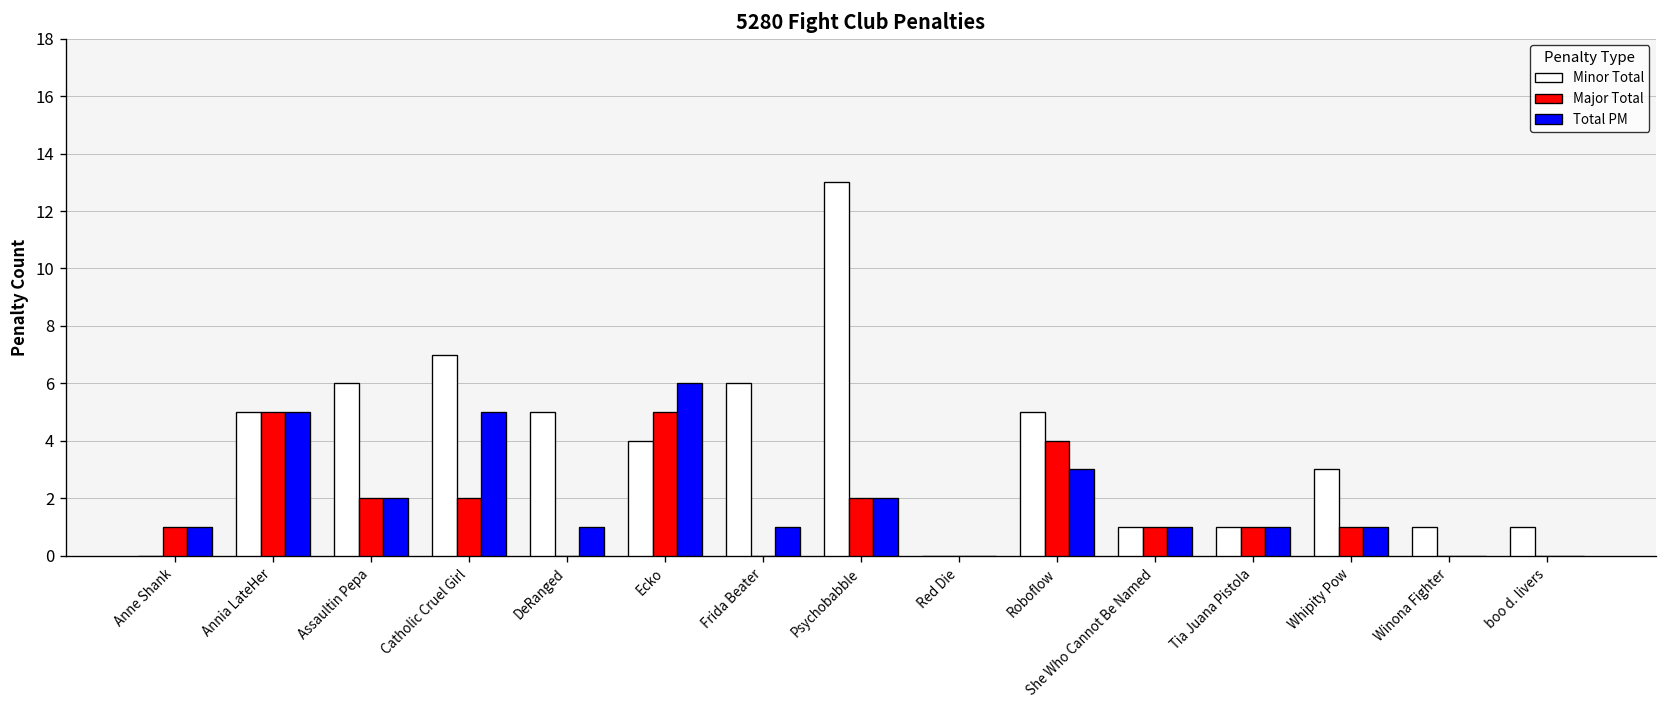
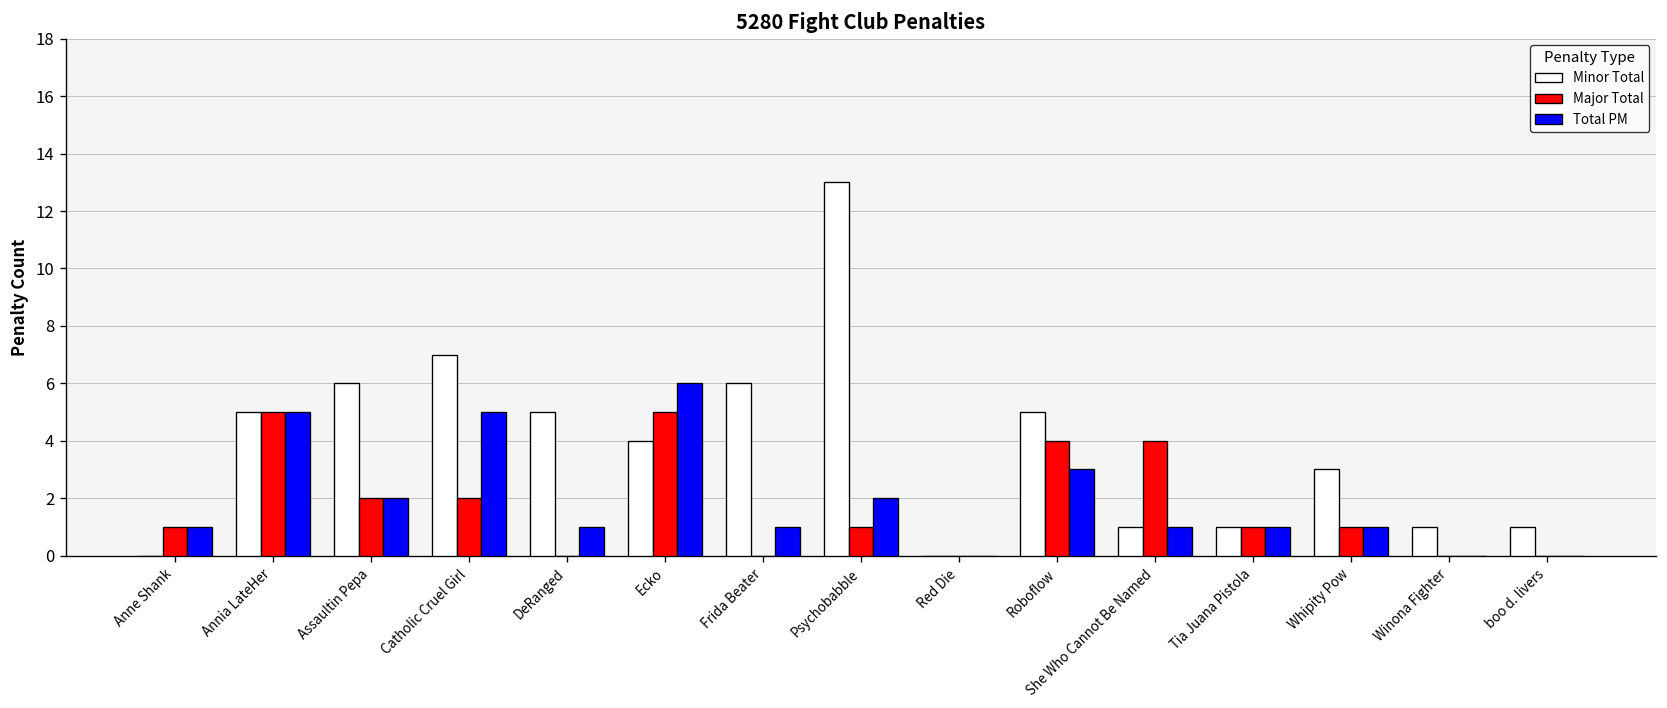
Major Total, Psychobabble: 2 -> 1
Major Total, She Who Cannot Be Named: 1 -> 4
